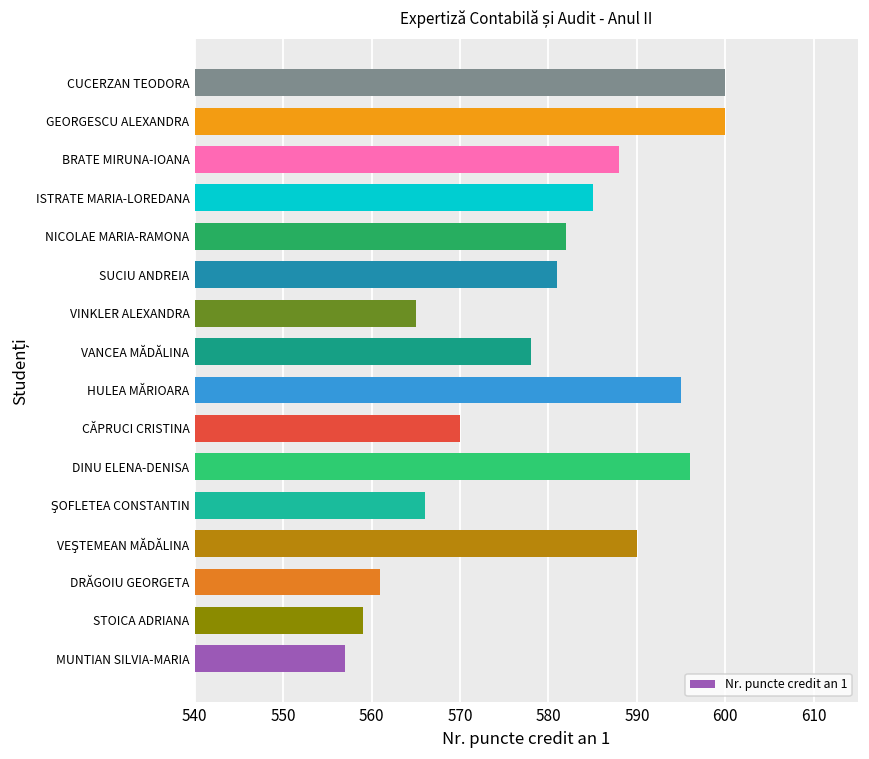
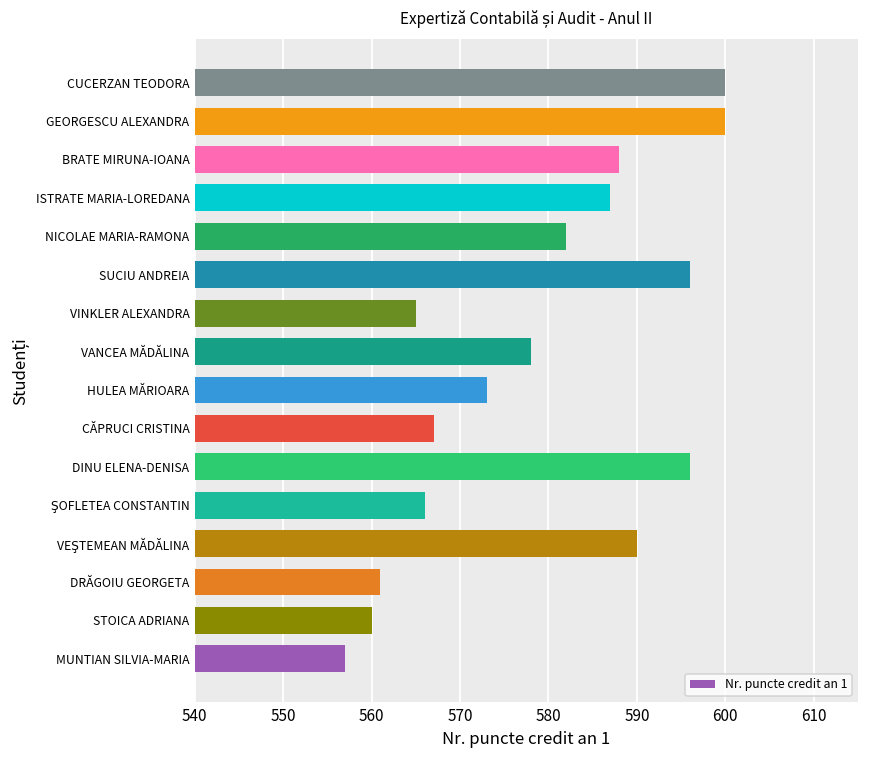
ISTRATE MARIA-LOREDANA: 585 -> 587
SUCIU ANDREIA: 581 -> 596
HULEA MĂRIOARA: 595 -> 573
CĂPRUCI CRISTINA: 570 -> 567
STOICA ADRIANA: 559 -> 560
